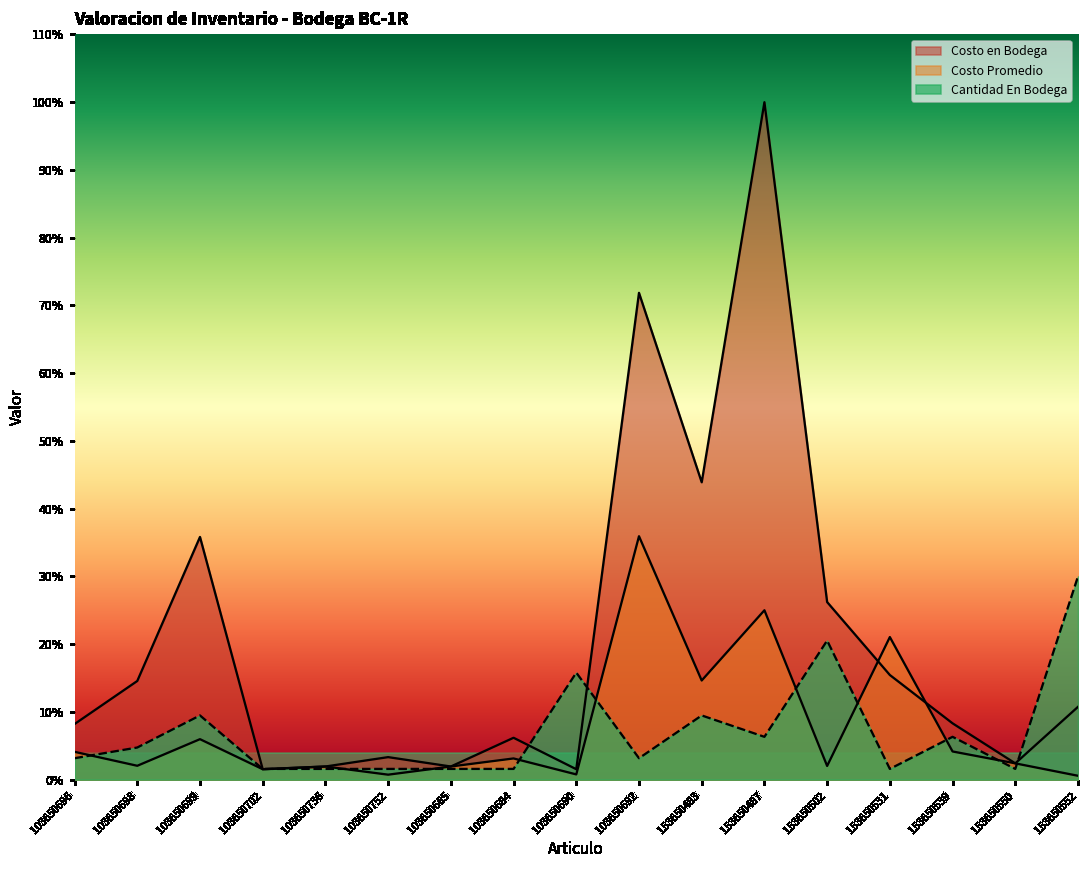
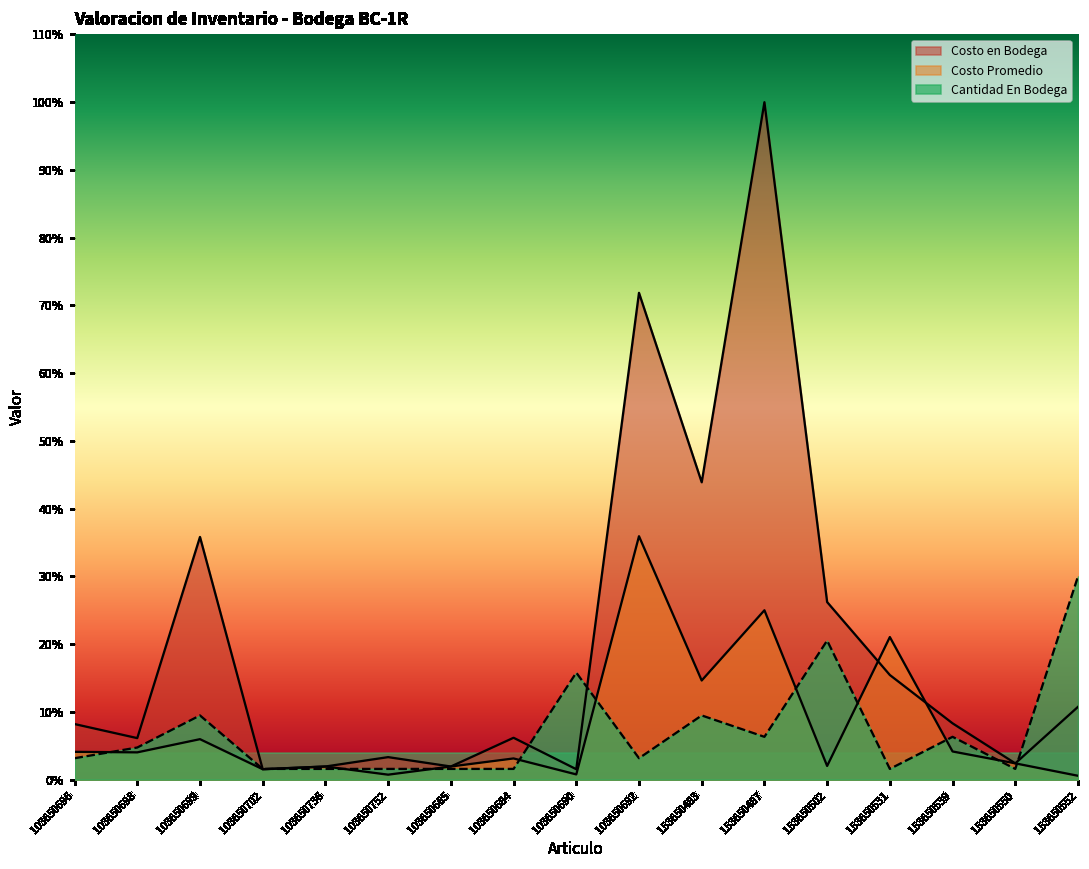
Costo en Bodega, 103650698: 15% -> 6%
Costo Promedio, 103650698: 2% -> 4%
